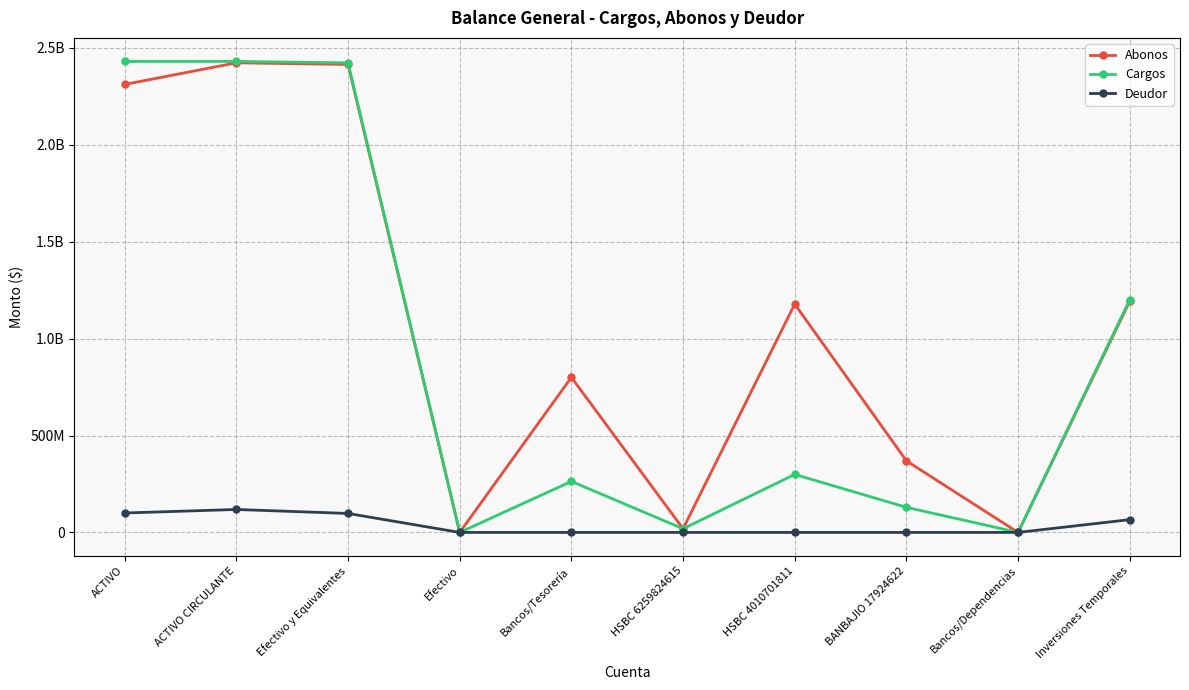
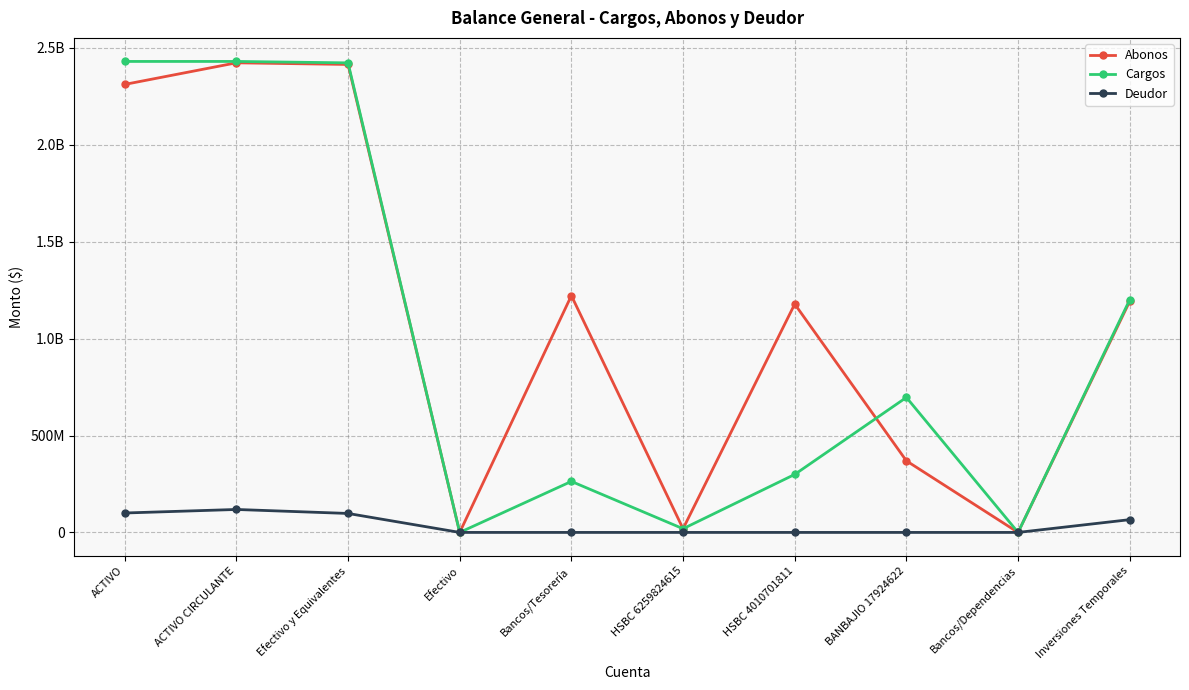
Abonos, Bancos/Tesorería: 800000000 -> 1220000000
Cargos, BANBAJIO 17924622: 130000000 -> 700000000
